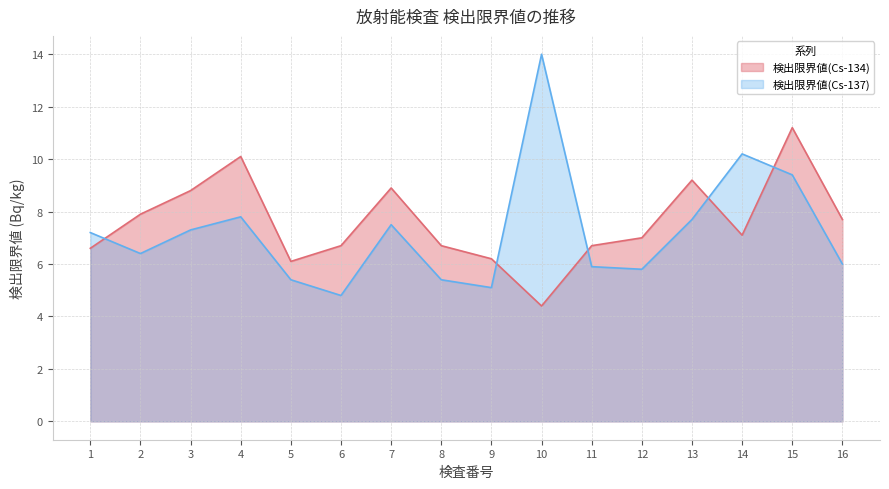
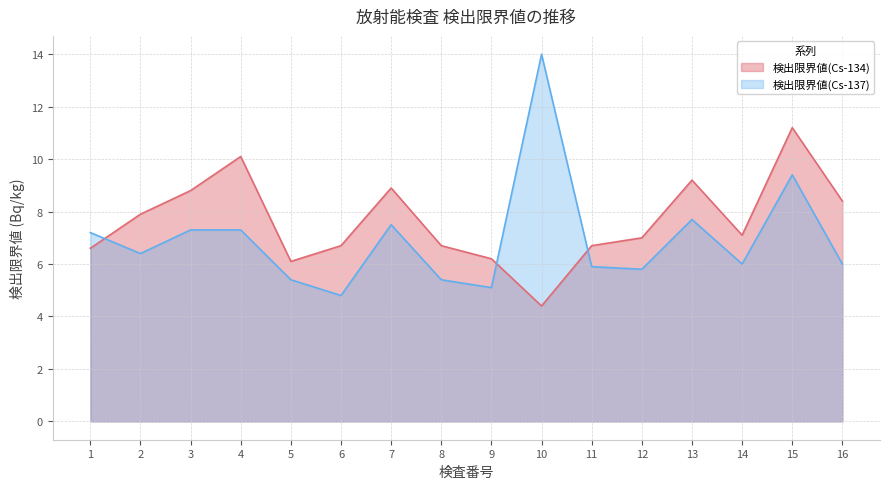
検出限界値(Cs-137), 4: 7.8 -> 7.3
検出限界値(Cs-137), 14: 10.2 -> 6.0
検出限界値(Cs-134), 16: 7.7 -> 8.4
